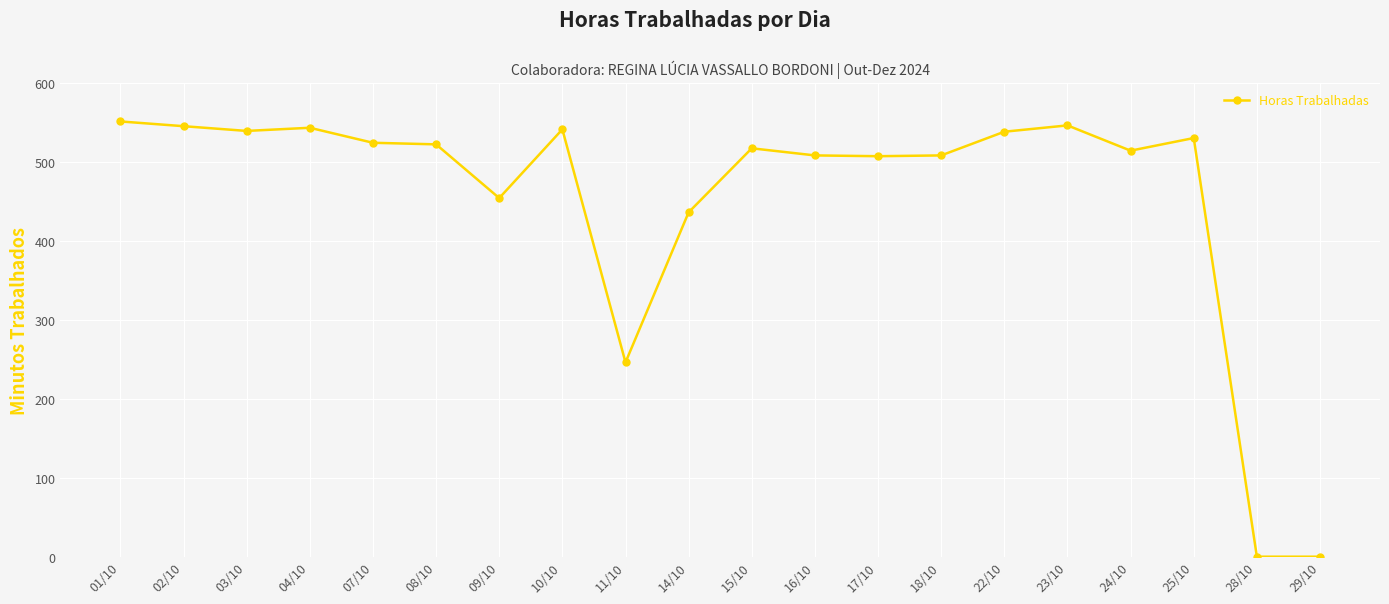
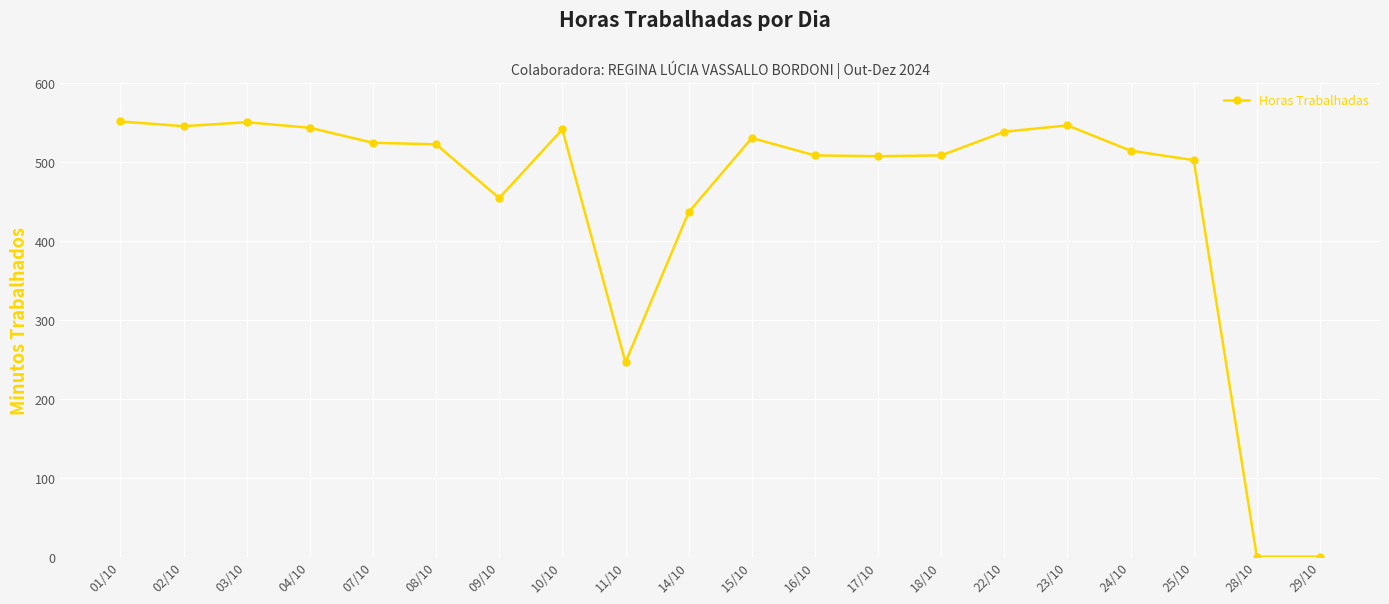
03/10: 540 -> 550
15/10: 520 -> 530
25/10: 530 -> 500
